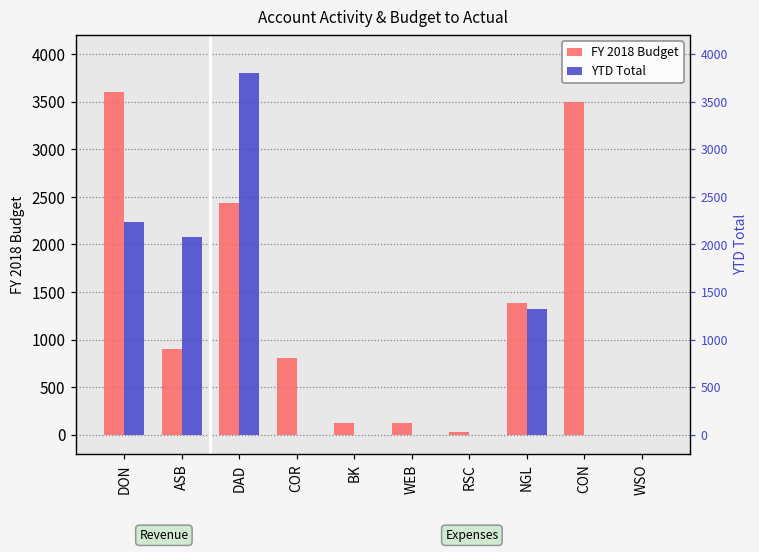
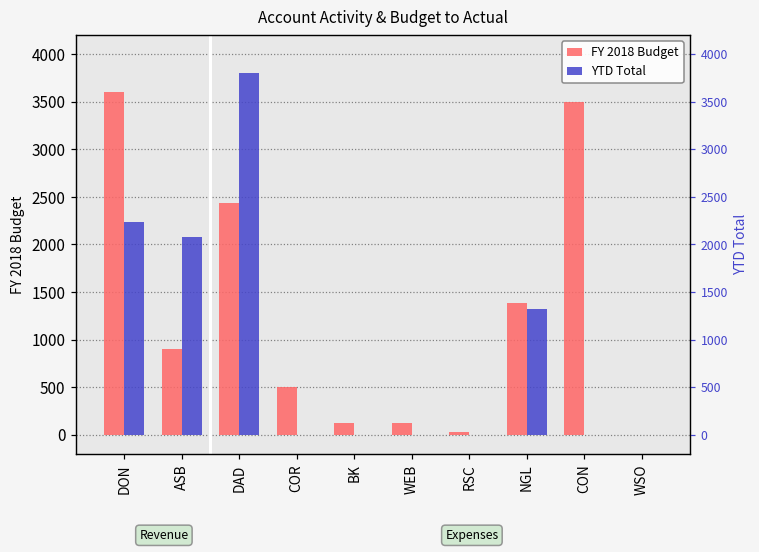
FY 2018 Budget, COR: 800 -> 500
